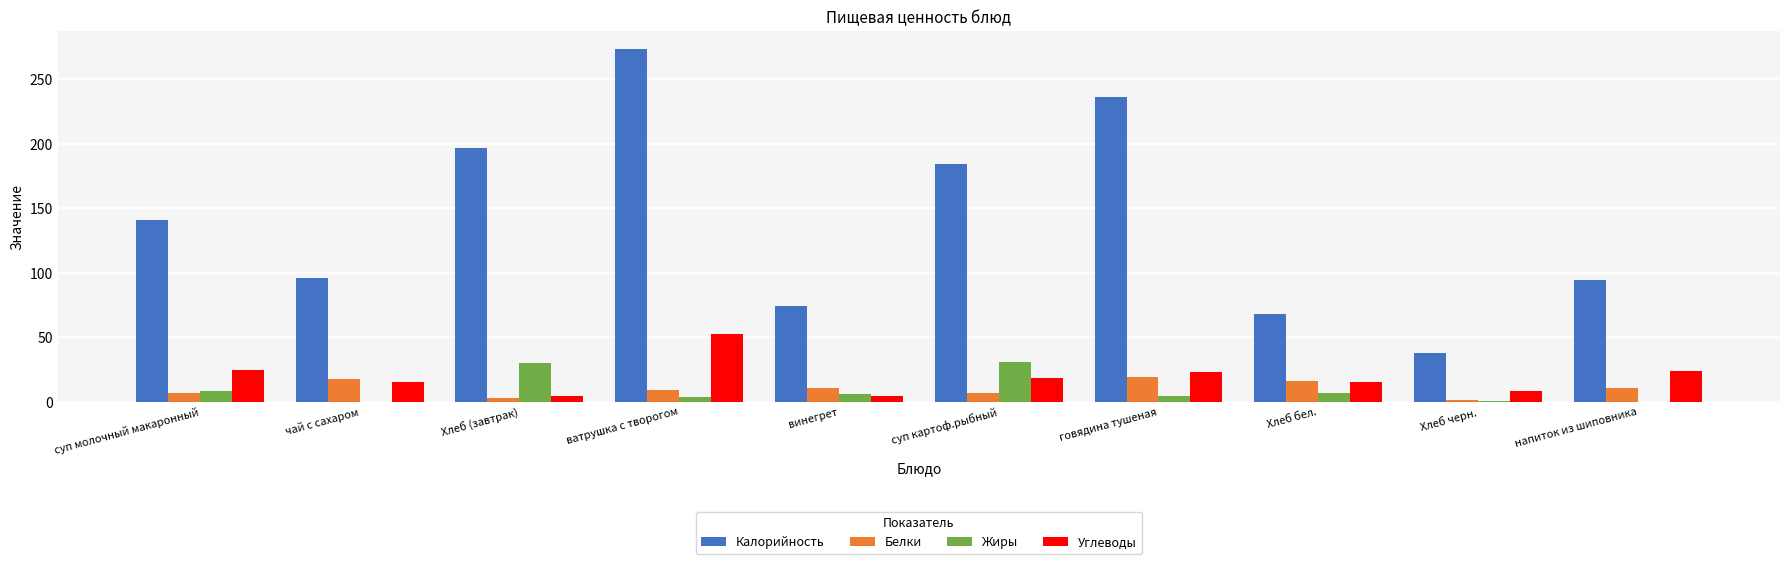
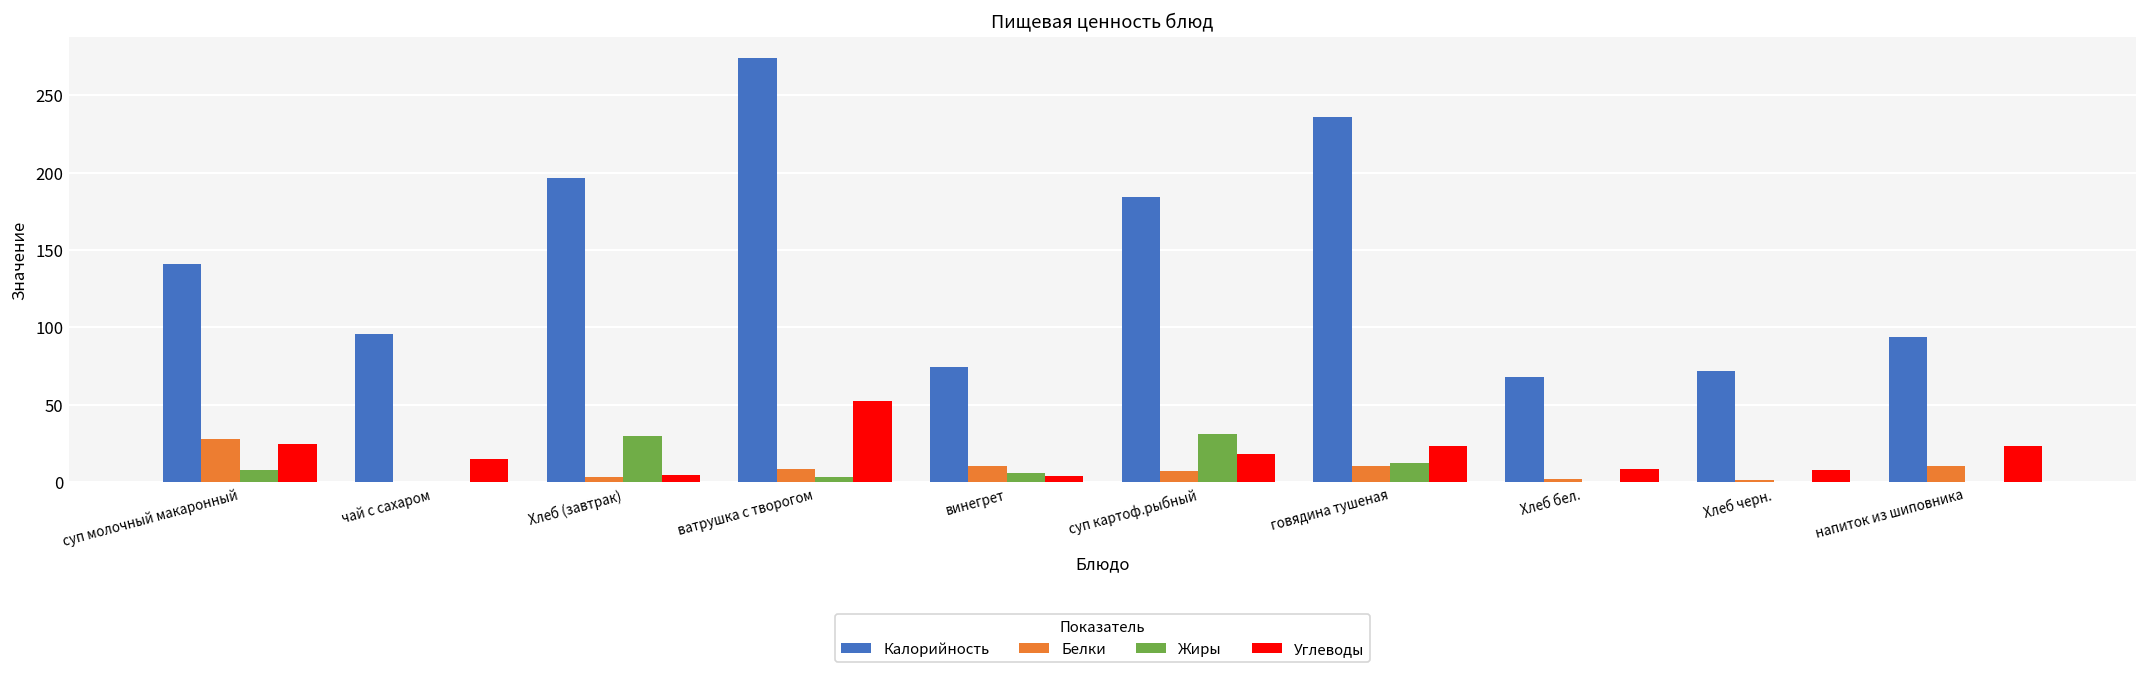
Белки, суп молочный макаронный: 7 -> 28
Белки, чай с сахаром: 17 -> 0
Белки, говядина тушеная: 19 -> 11
Жиры, говядина тушеная: 4 -> 12
Белки, Хлеб бел.: 16 -> 2
Жиры, Хлеб бел.: 7 -> 0
Углеводы, Хлеб бел.: 15 -> 9
Калорийность, Хлеб черн.: 38 -> 72
